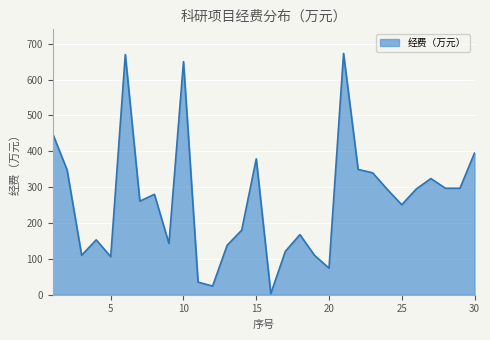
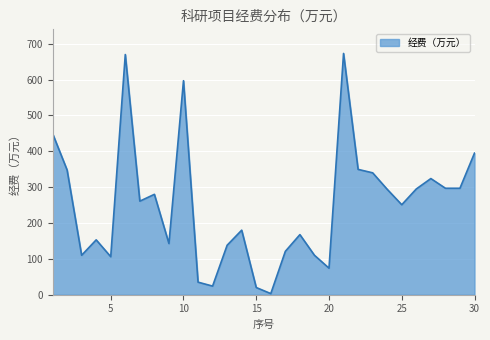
10: 650 -> 600
15: 380 -> 20
